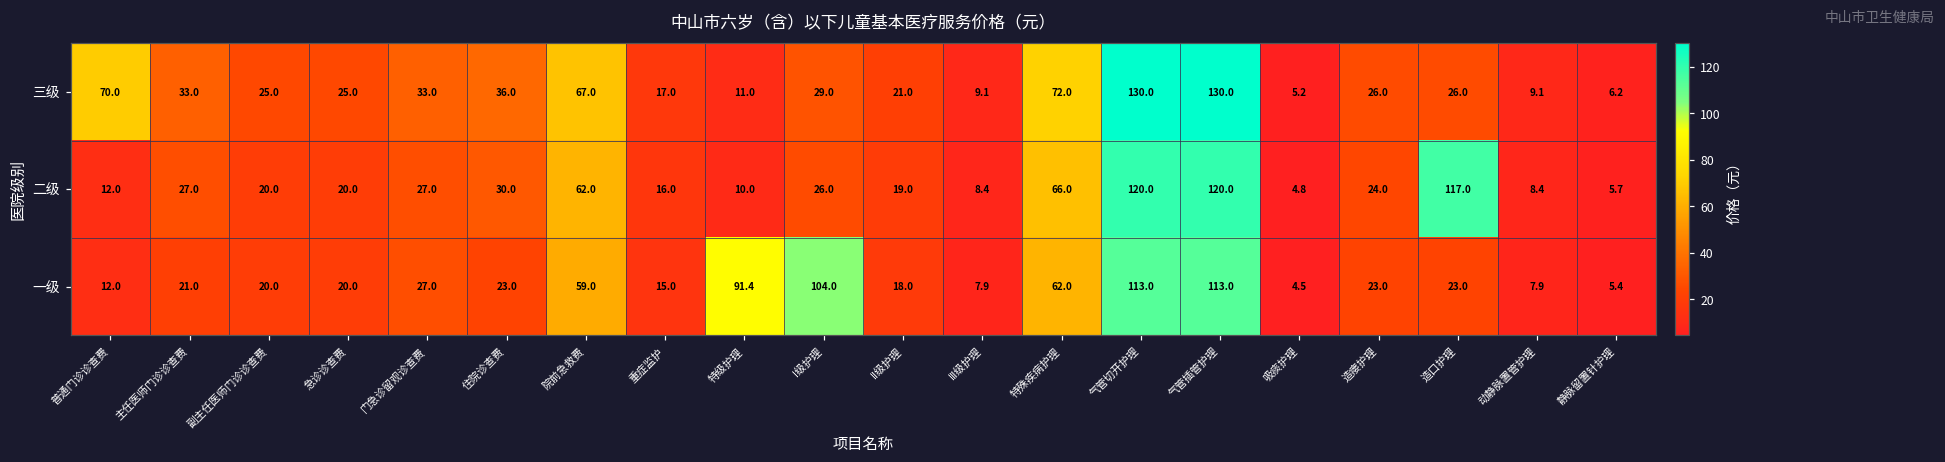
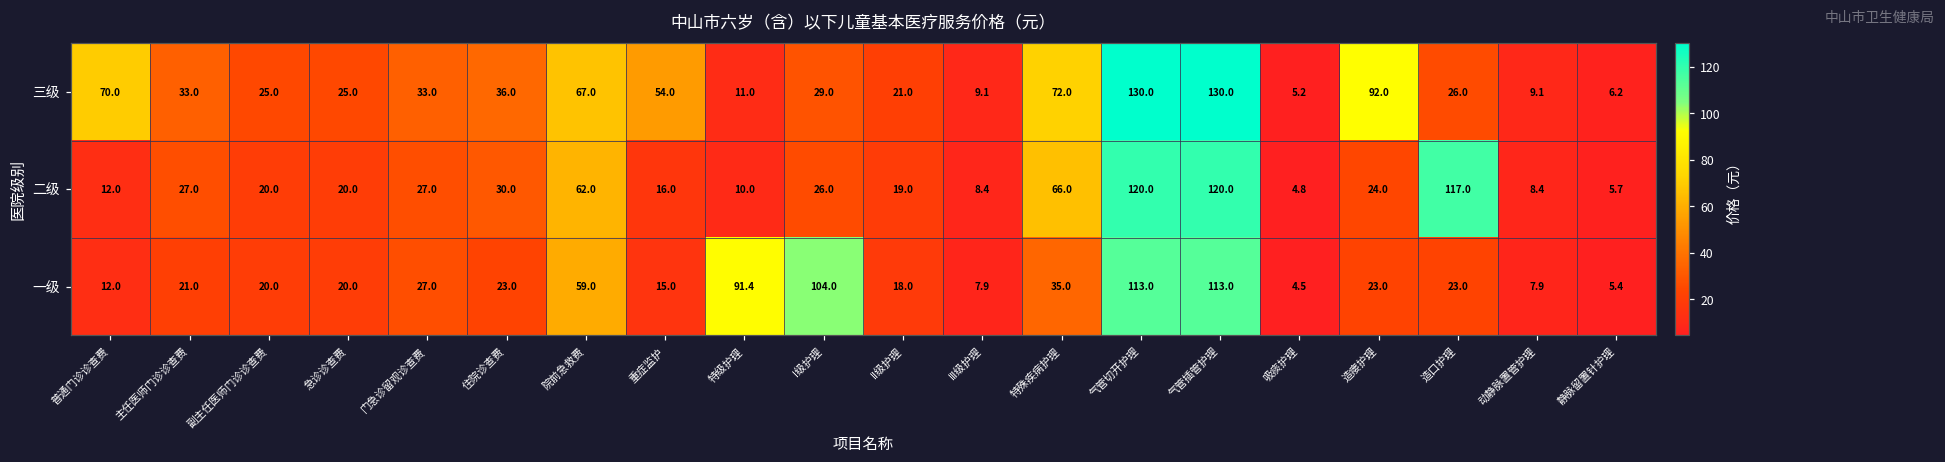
三级, 重症监护: 17.0 -> 54.0
三级, 造瘘护理: 26.0 -> 92.0
一级, 特殊疾病护理: 62.0 -> 35.0
